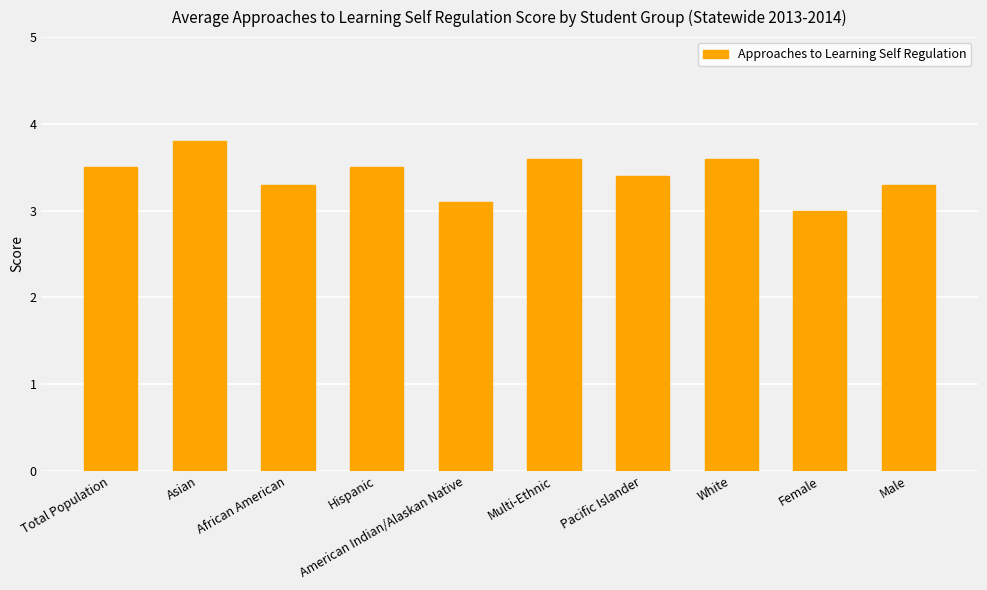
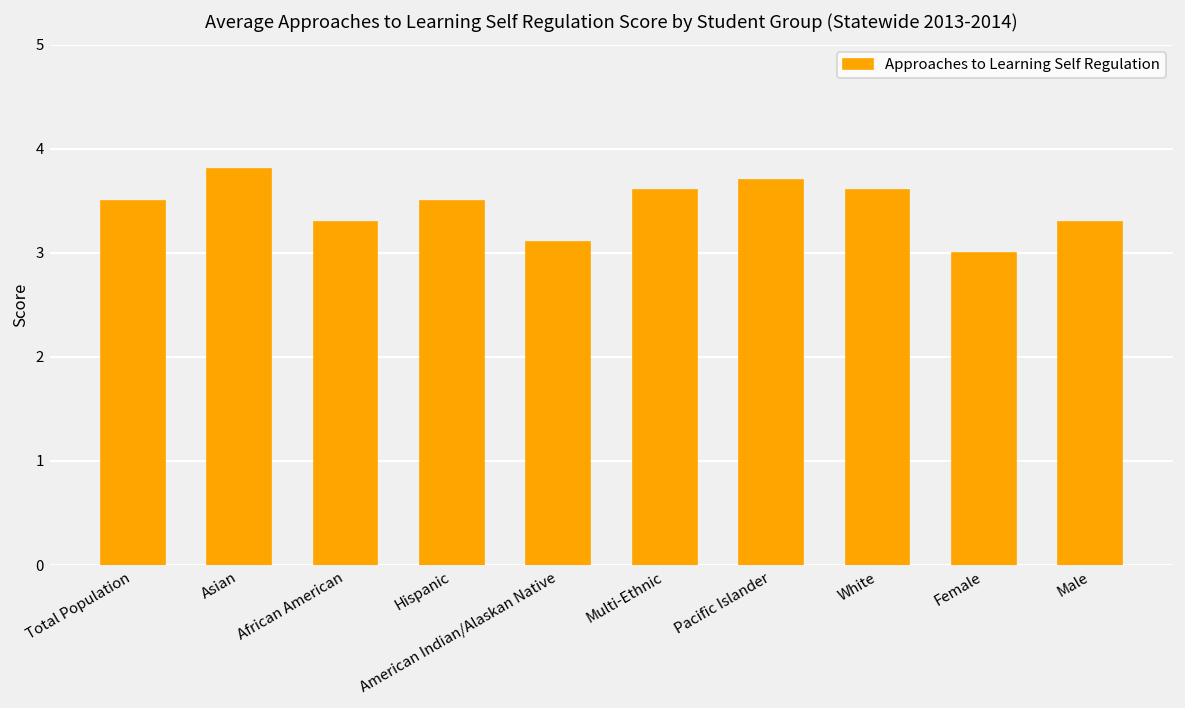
Pacific Islander: 3.4 -> 3.7
